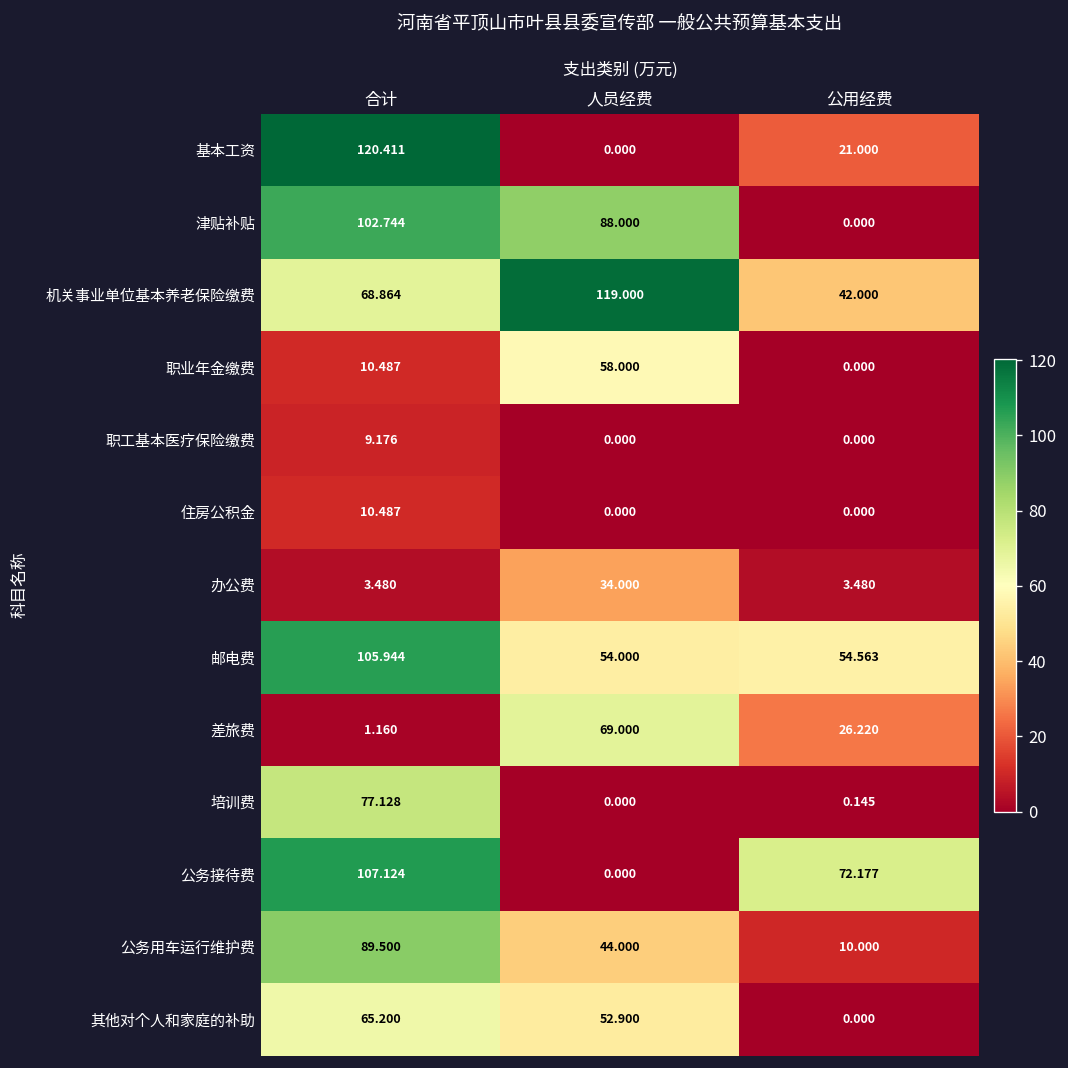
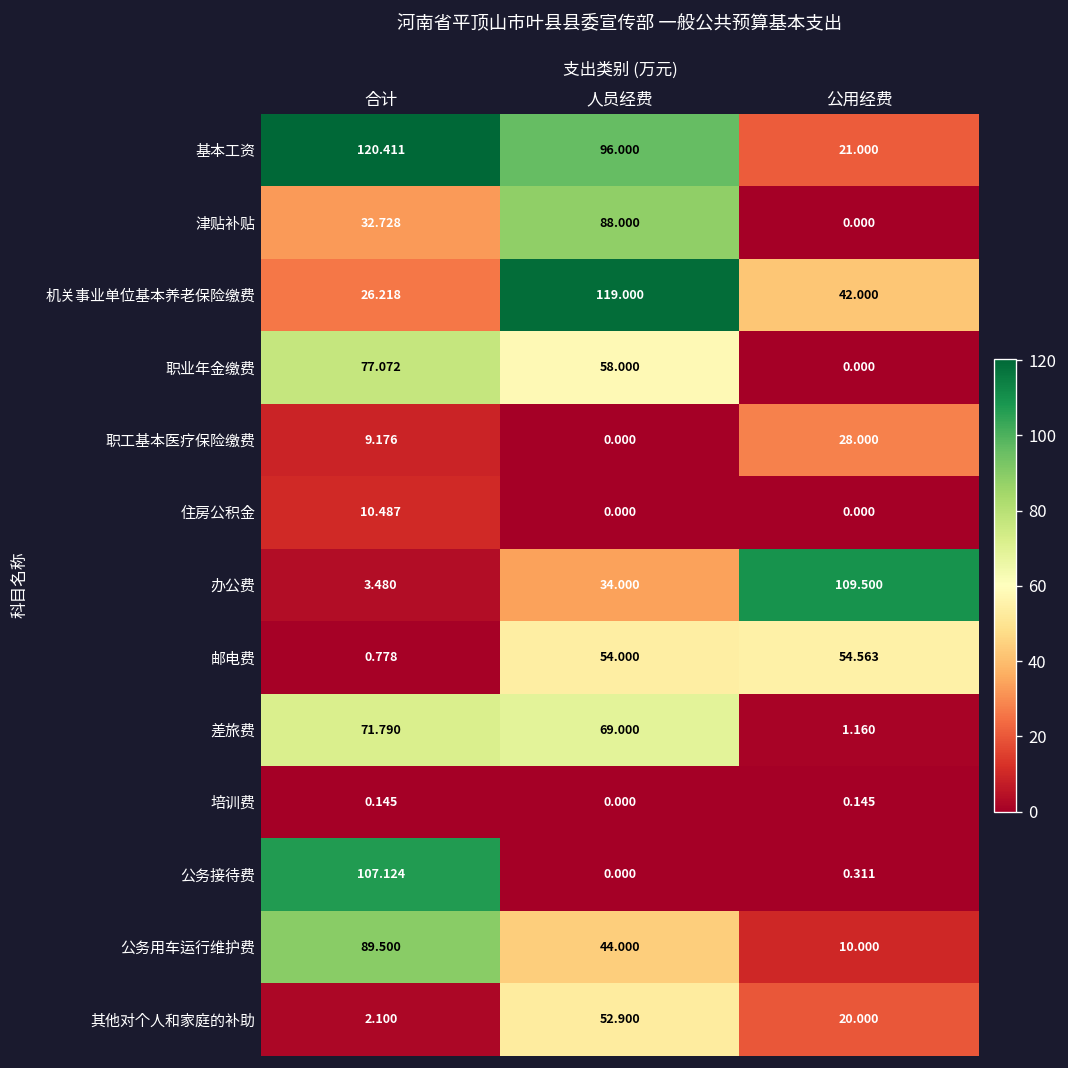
基本工资, 人员经费: 0.000 -> 96.000
津贴补贴, 合计: 102.744 -> 32.728
机关事业单位基本养老保险缴费, 合计: 68.864 -> 26.218
职业年金缴费, 合计: 10.487 -> 77.072
职工基本医疗保险缴费, 公用经费: 0.000 -> 28.000
办公费, 公用经费: 3.480 -> 109.500
邮电费, 合计: 105.944 -> 0.778
差旅费, 合计: 1.160 -> 71.790
差旅费, 公用经费: 26.220 -> 1.160
培训费, 合计: 77.128 -> 0.145
公务接待费, 公用经费: 72.177 -> 0.311
其他对个人和家庭的补助, 合计: 65.200 -> 2.100
其他对个人和家庭的补助, 公用经费: 0.000 -> 20.000
